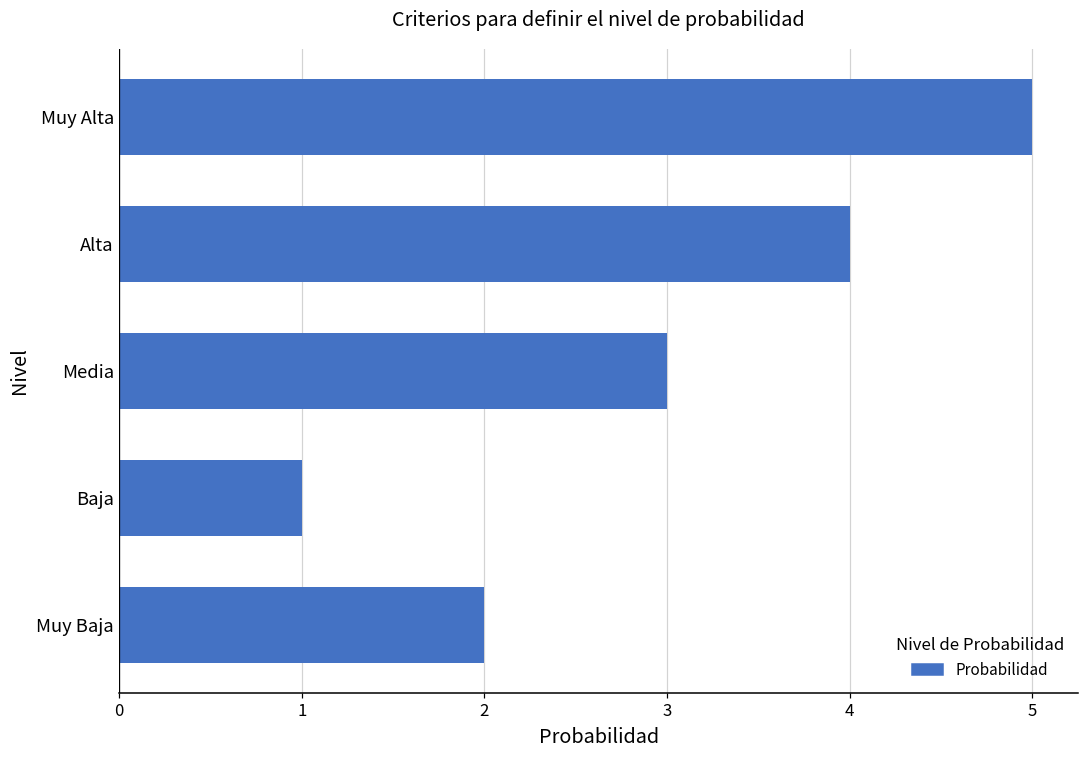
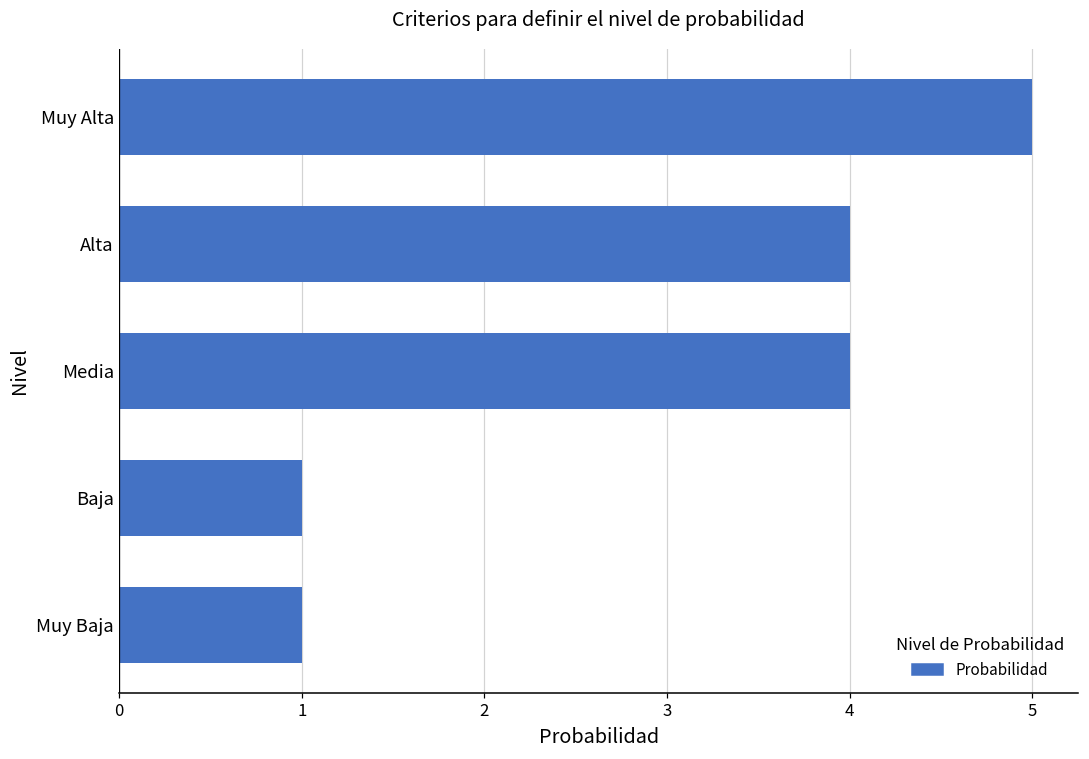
Media: 3 -> 4
Muy Baja: 2 -> 1
